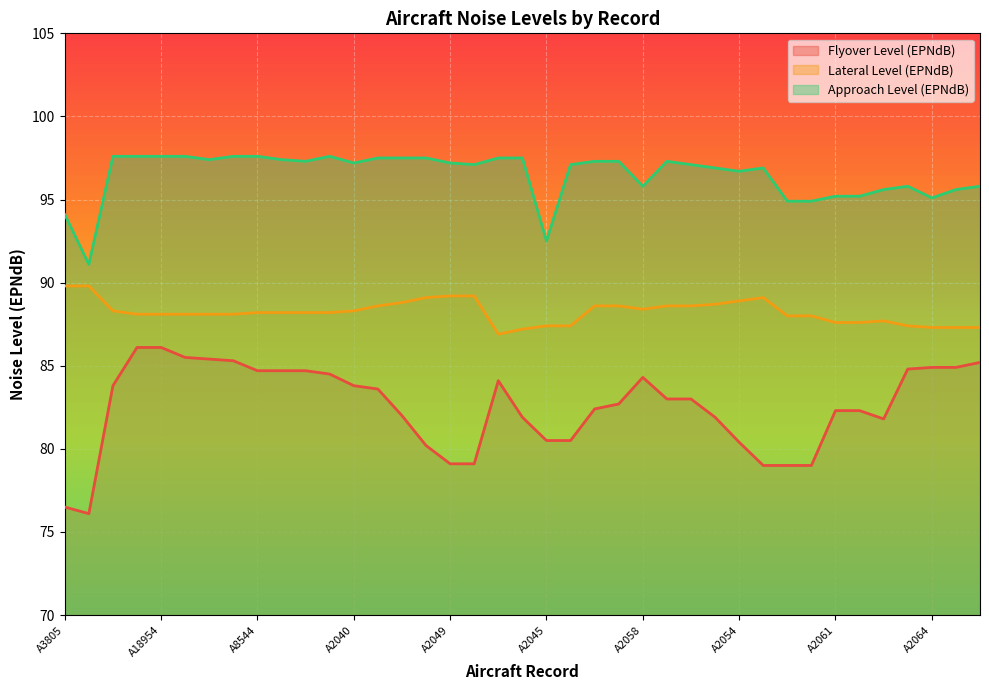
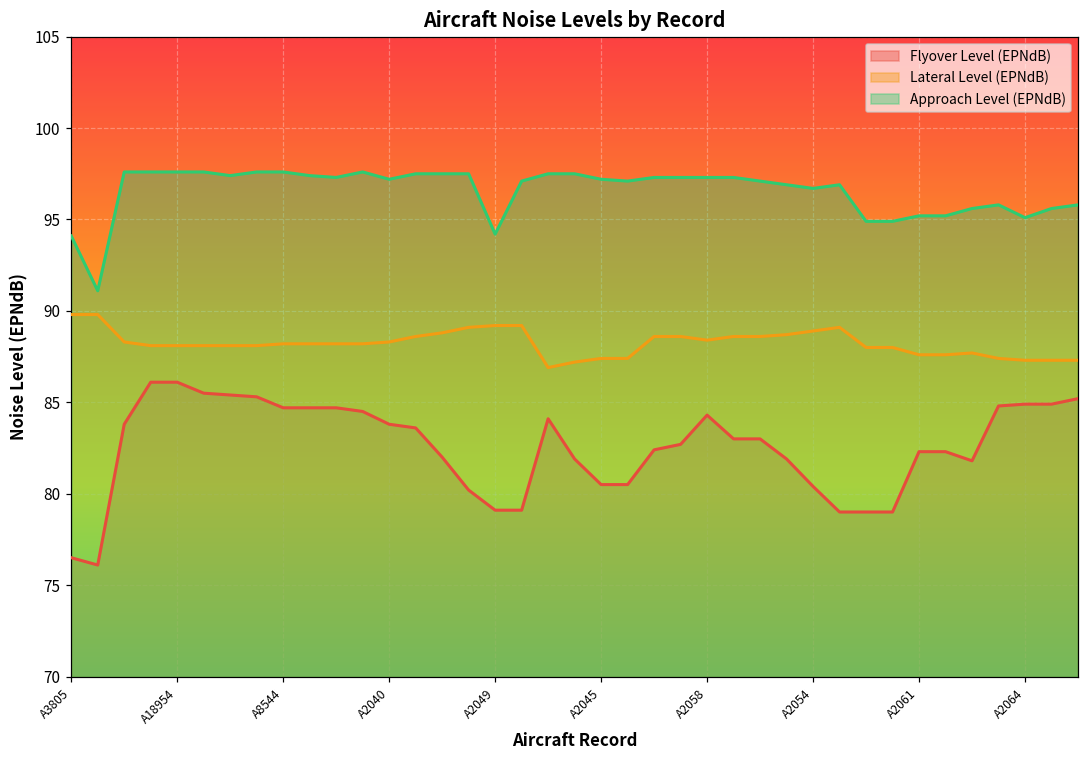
Approach Level (EPNdB), A2049: 97.2 -> 94.2
Approach Level (EPNdB), A2045: 92.5 -> 97.2
Approach Level (EPNdB), A2058: 95.8 -> 97.3
